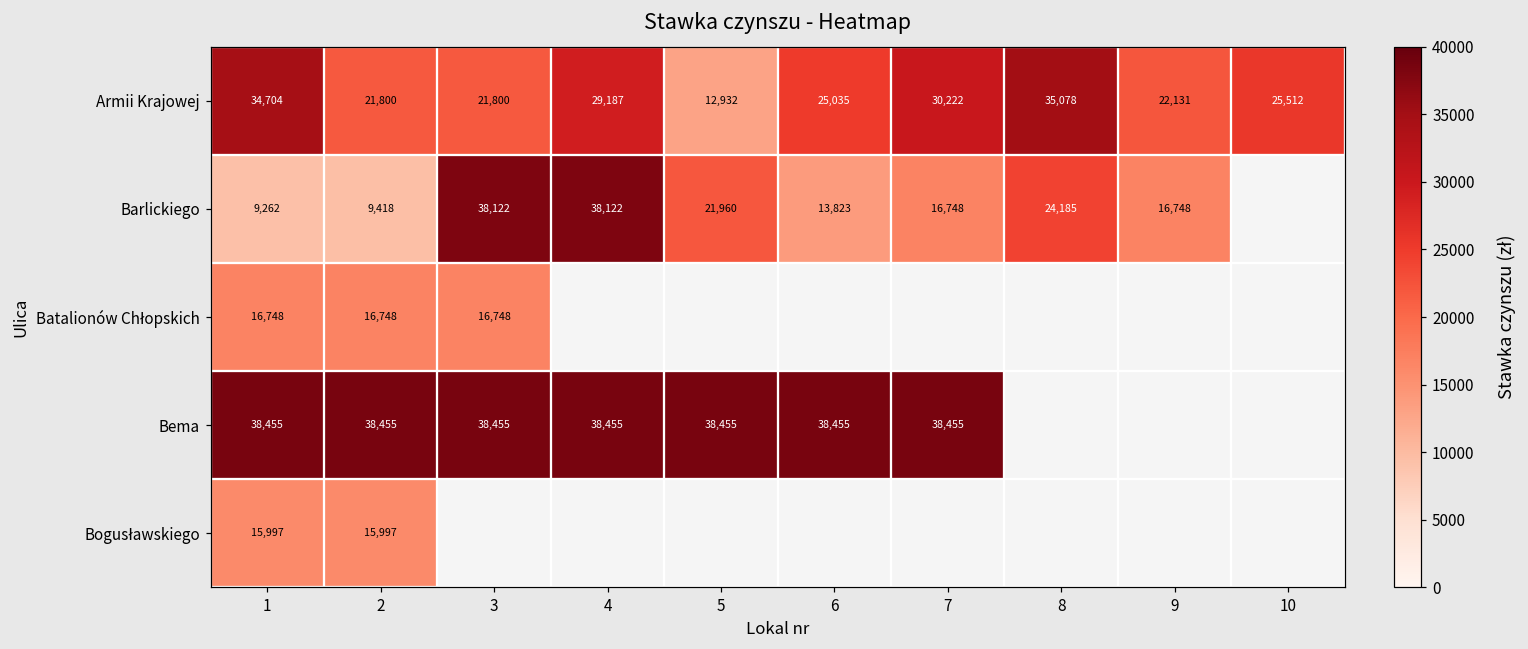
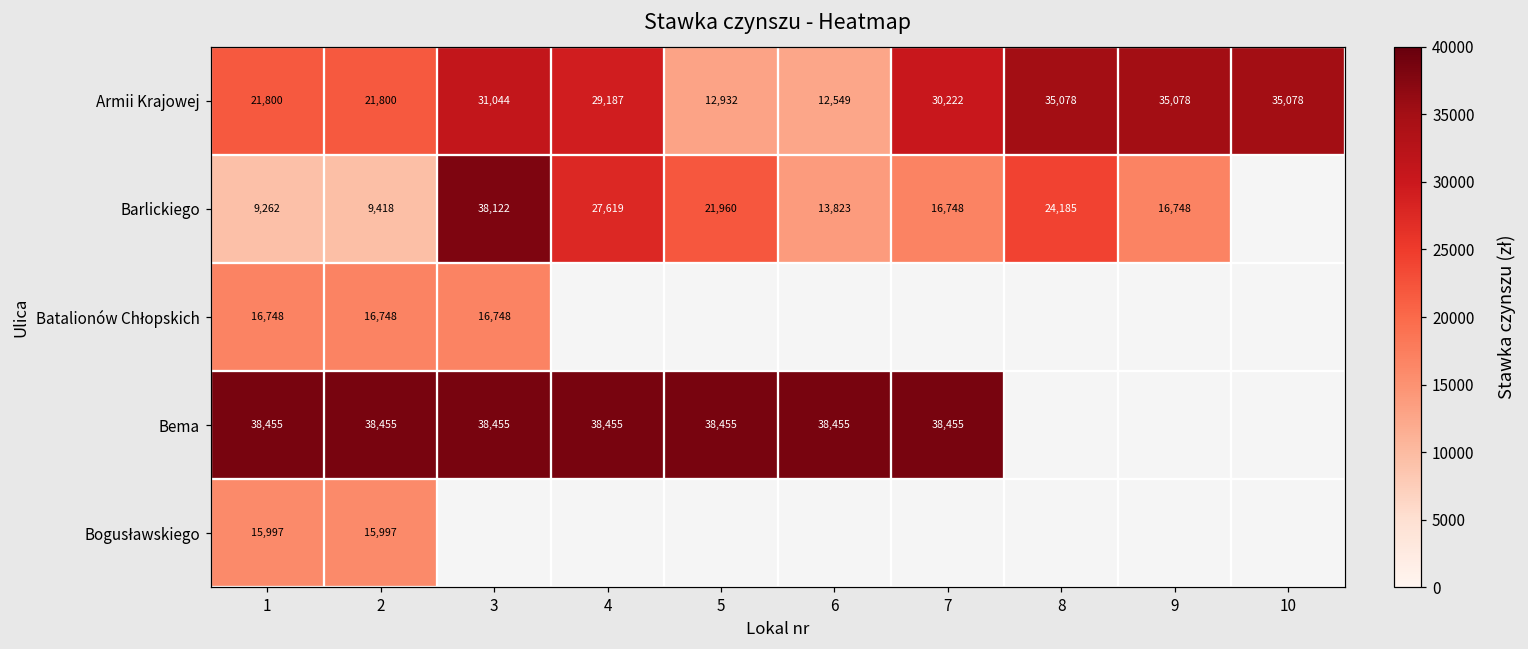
Armii Krajowej, 1: 34,704 -> 21,800
Armii Krajowej, 3: 21,800 -> 31,044
Armii Krajowej, 6: 25,035 -> 12,549
Armii Krajowej, 9: 22,131 -> 35,078
Armii Krajowej, 10: 25,512 -> 35,078
Barlickiego, 4: 38,122 -> 27,619
